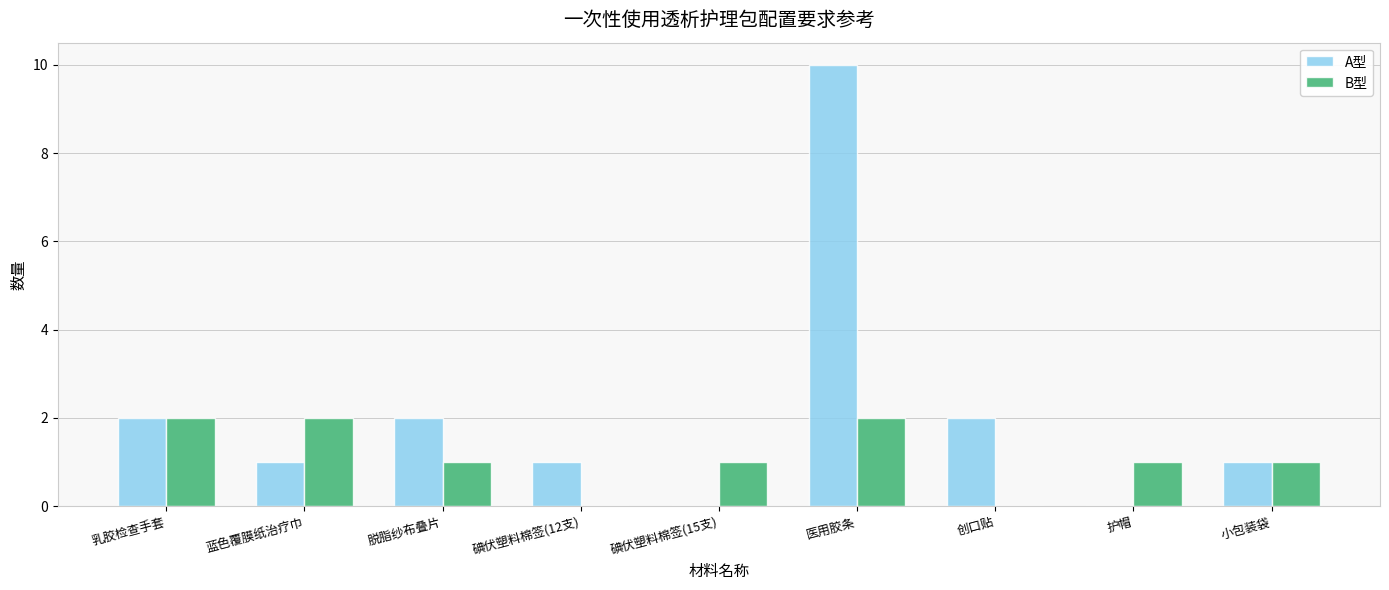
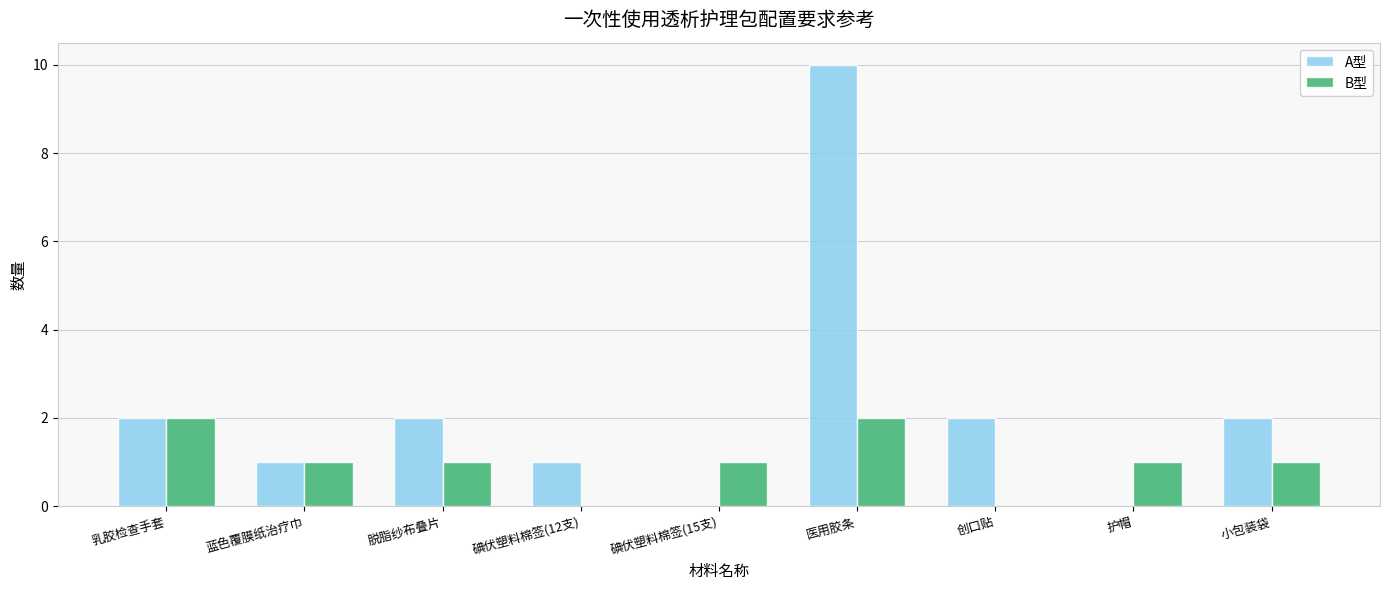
B型, 蓝色覆膜纸治疗巾: 2 -> 1
A型, 小包装袋: 1 -> 2
